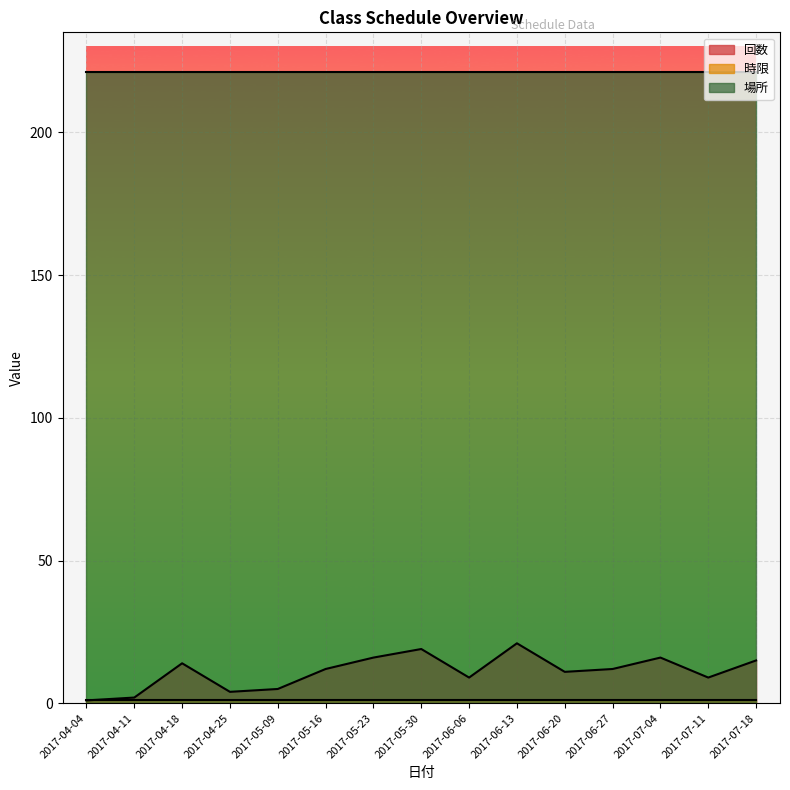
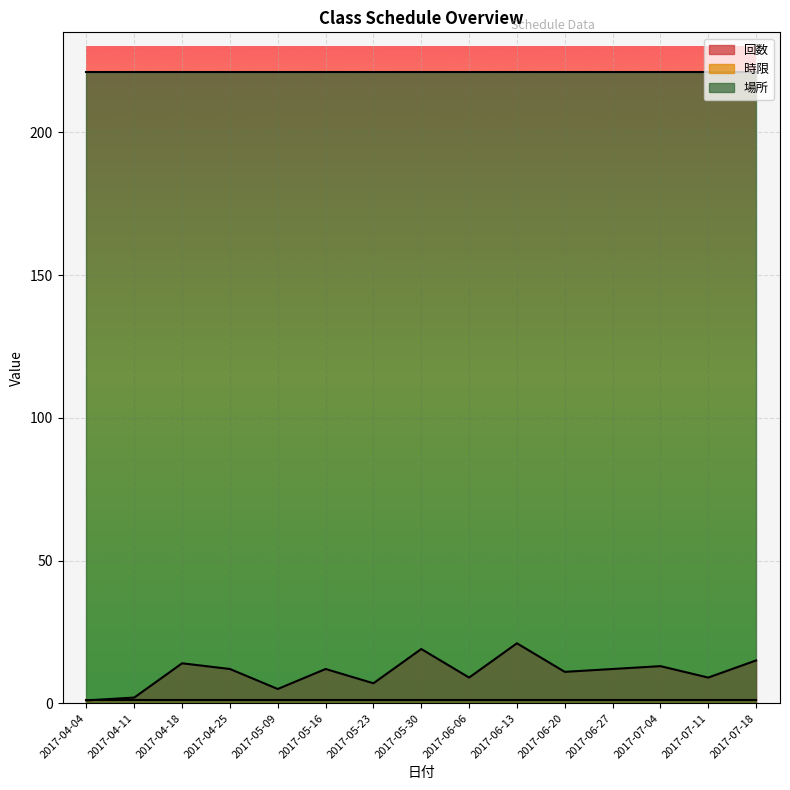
回数, 2017-04-25: 4 -> 12
回数, 2017-05-23: 16 -> 7
回数, 2017-07-04: 16 -> 13
